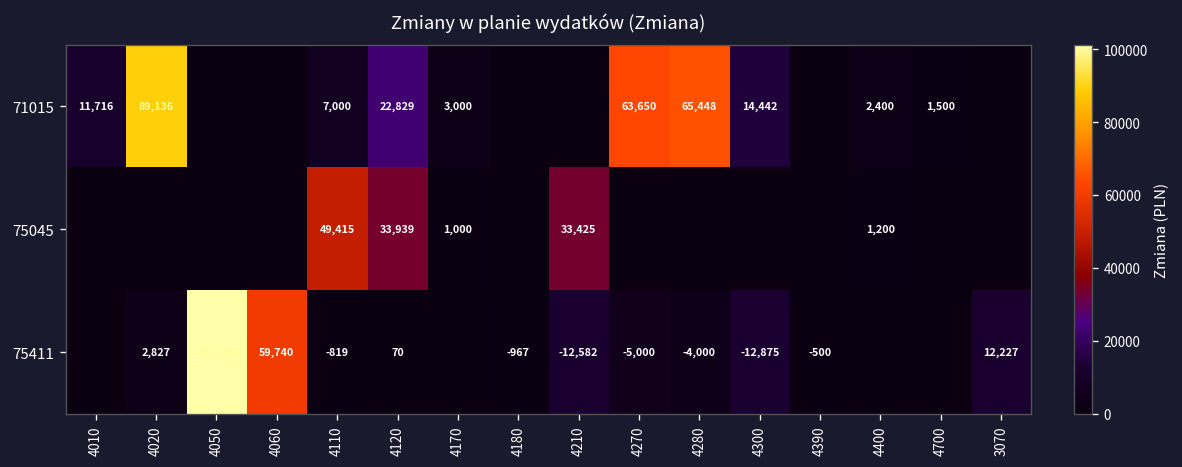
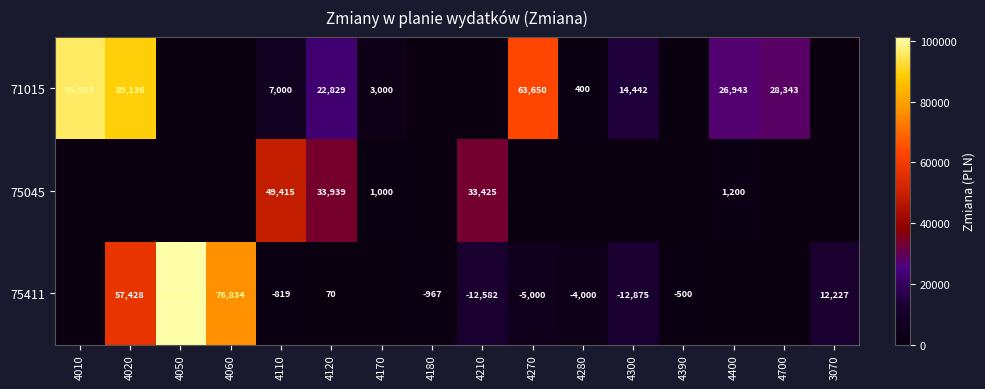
71015, 4010: 11,716 -> 95,960
71015, 4280: 65,448 -> 400
71015, 4400: 2,400 -> 26,943
71015, 4700: 1,500 -> 28,343
75411, 4020: 2,827 -> 57,428
75411, 4060: 59,740 -> 76,834
